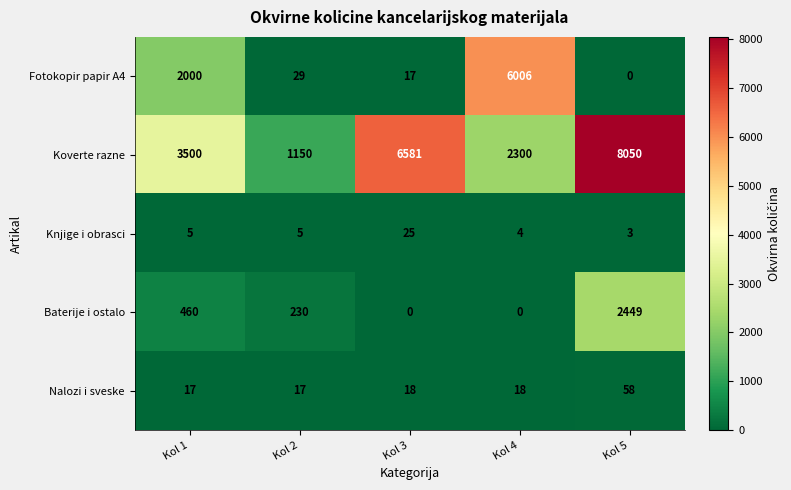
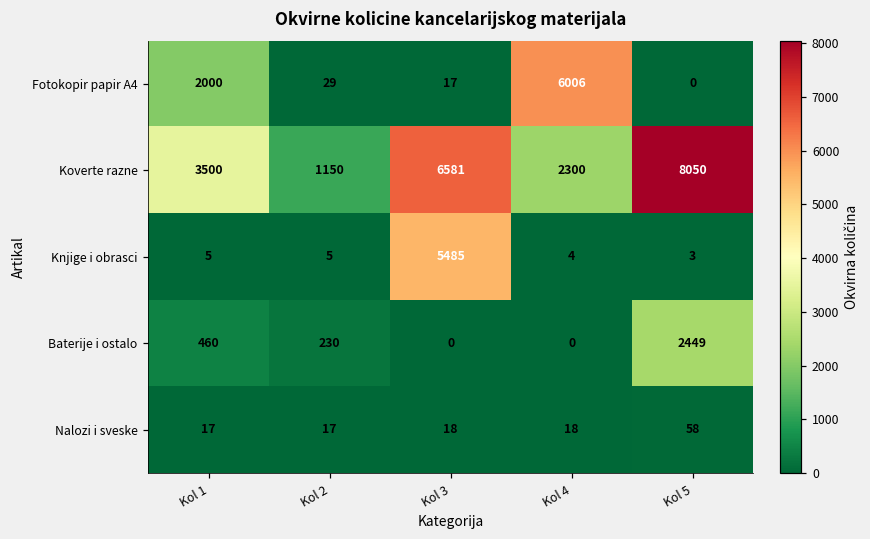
Knjige i obrasci, Kol 3: 25 -> 5485
